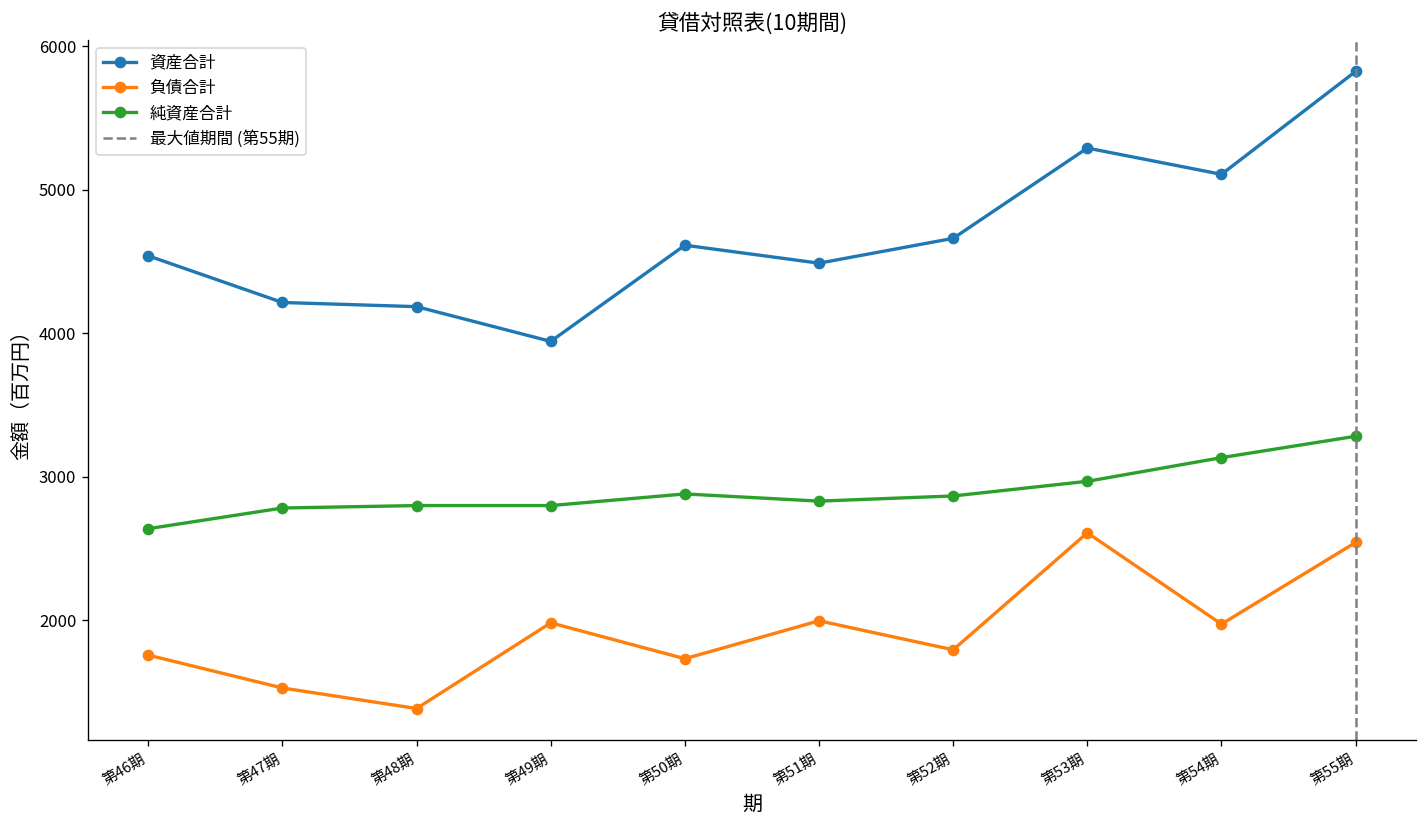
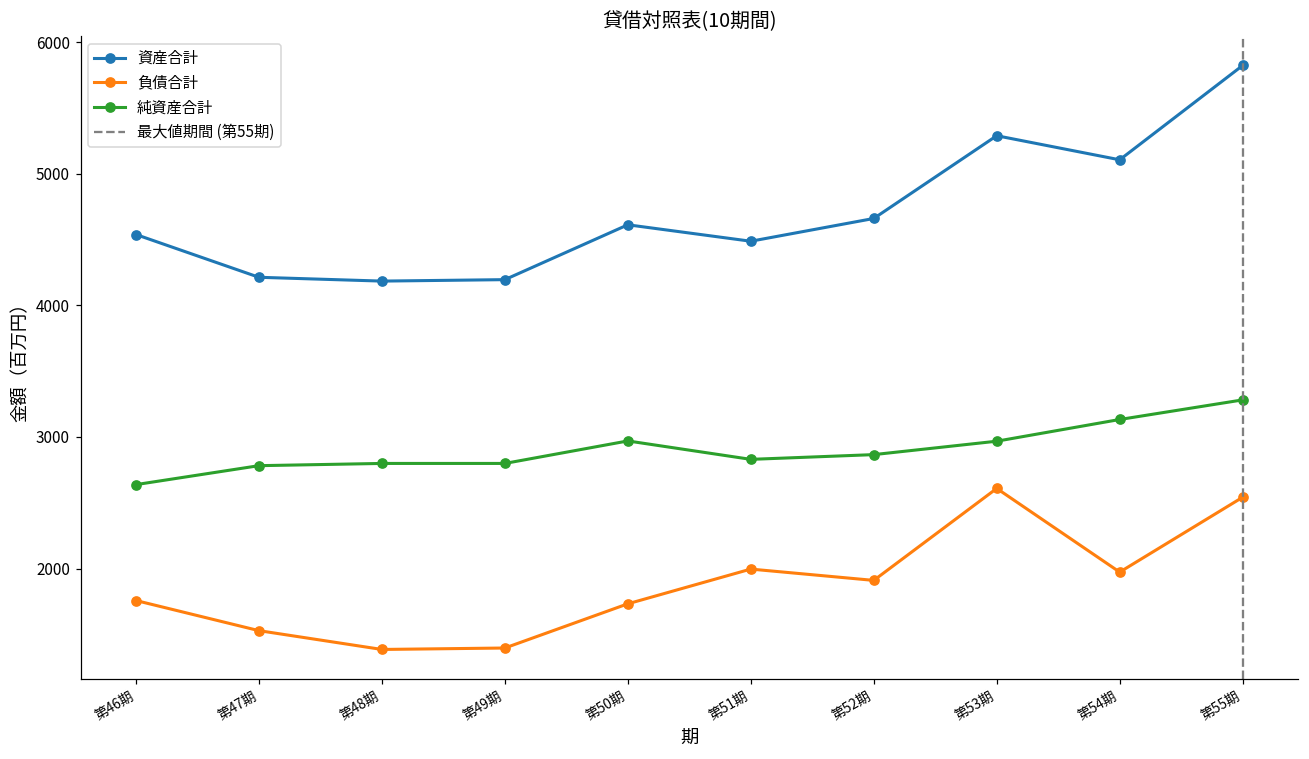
資産合計, 第49期: 3940 -> 4200
負債合計, 第49期: 1980 -> 1400
純資産合計, 第50期: 2880 -> 2970
負債合計, 第52期: 1790 -> 1910
